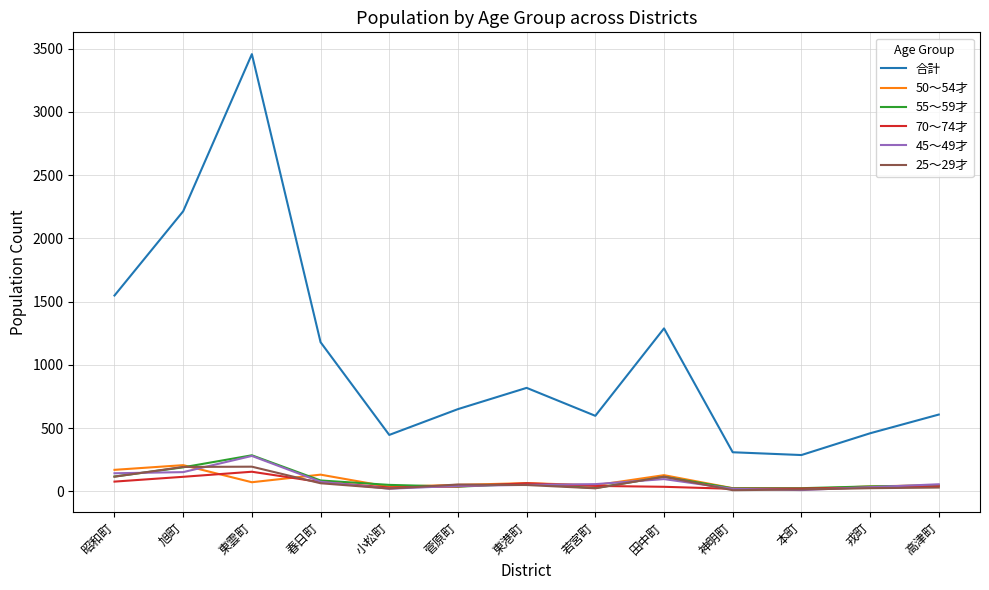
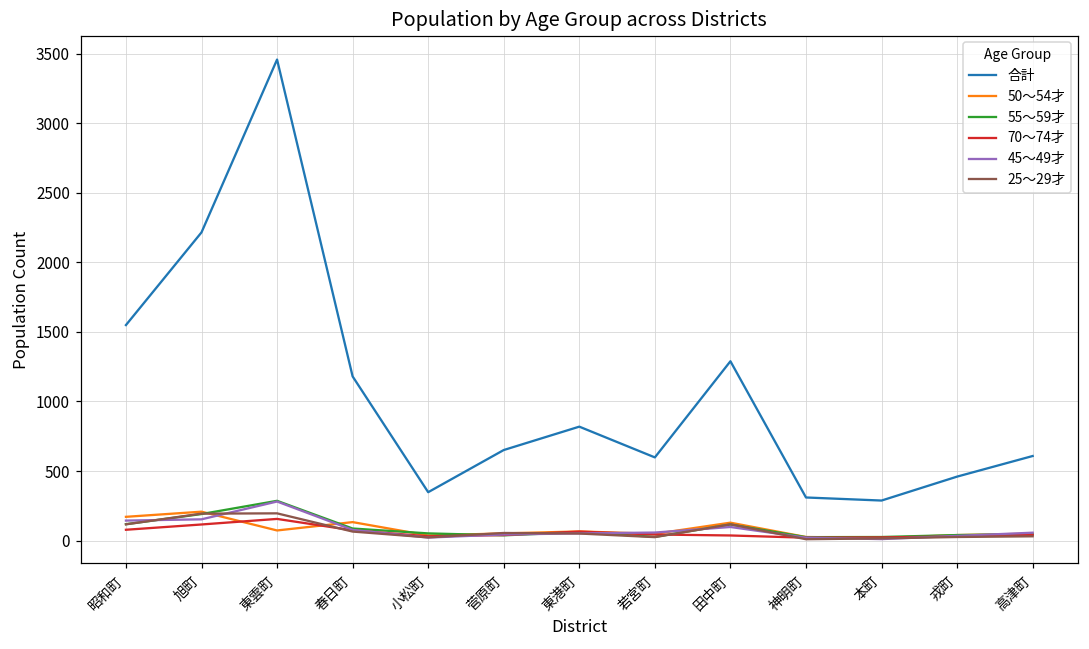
合計, 小松町: 450 -> 350
